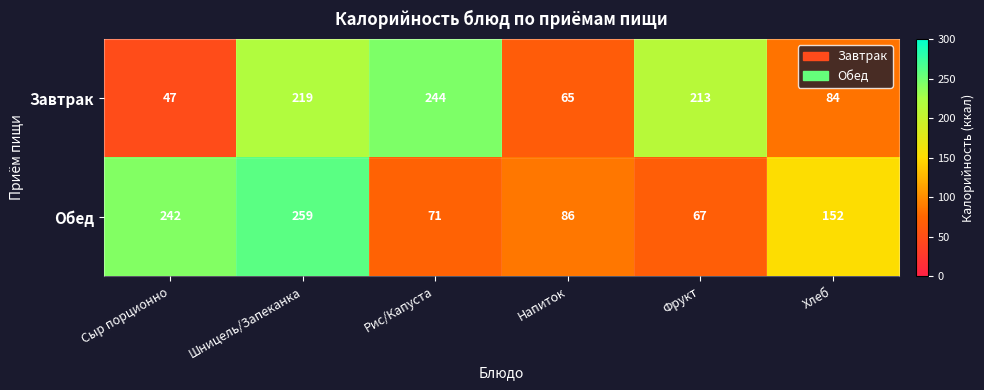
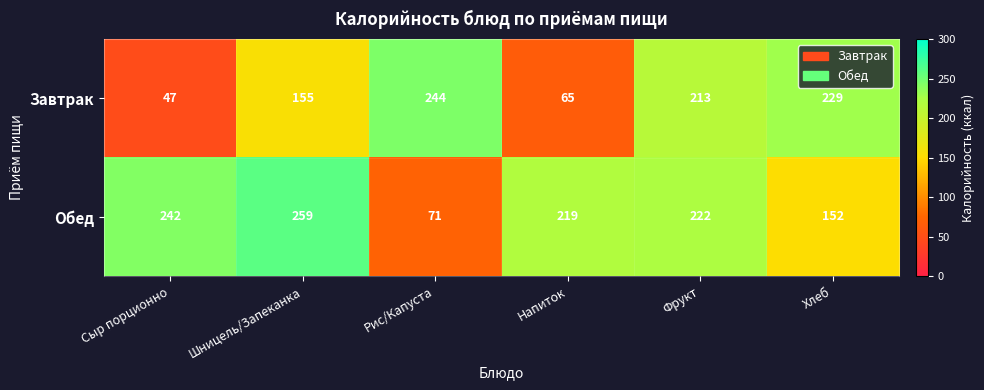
Завтрак, Шницель/Запеканка: 219 -> 155
Завтрак, Хлеб: 84 -> 229
Обед, Напиток: 86 -> 219
Обед, Фрукт: 67 -> 222
